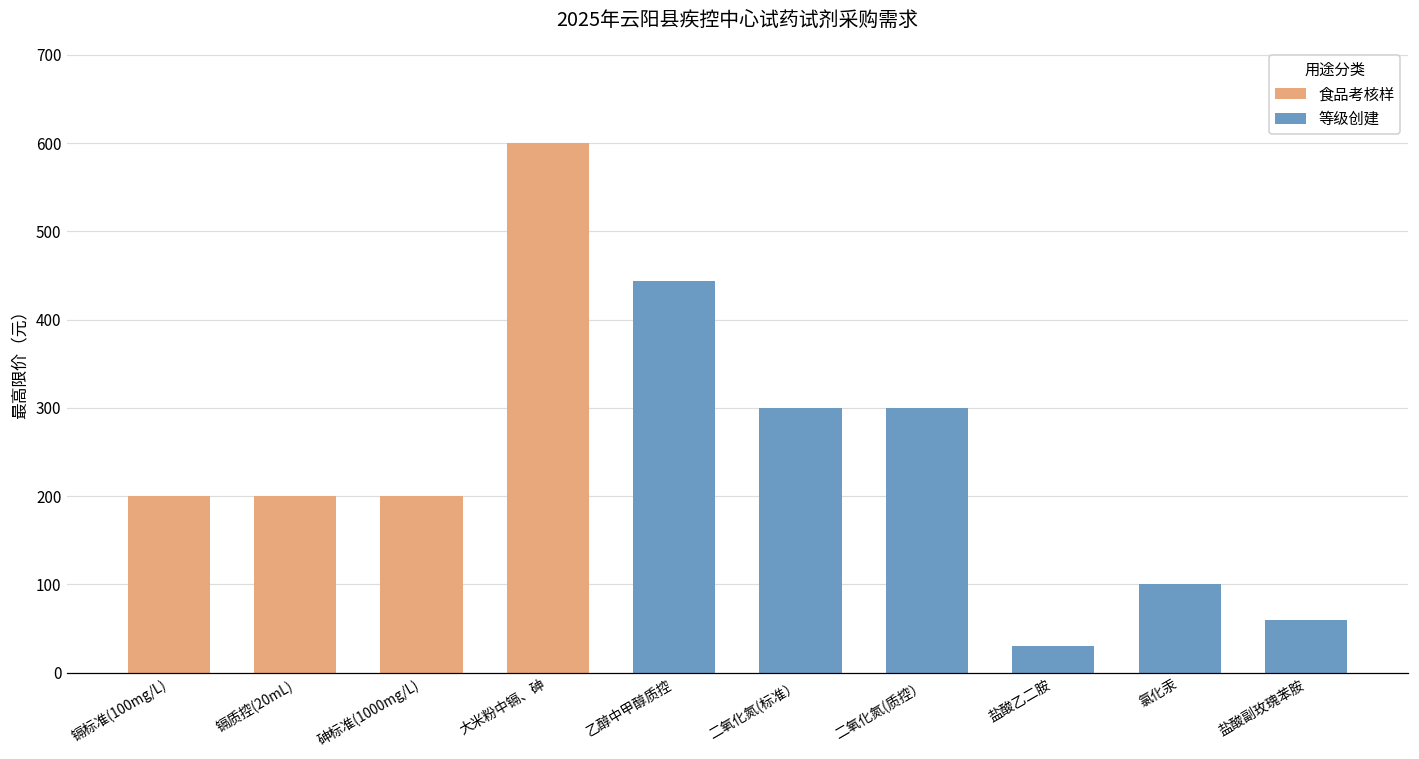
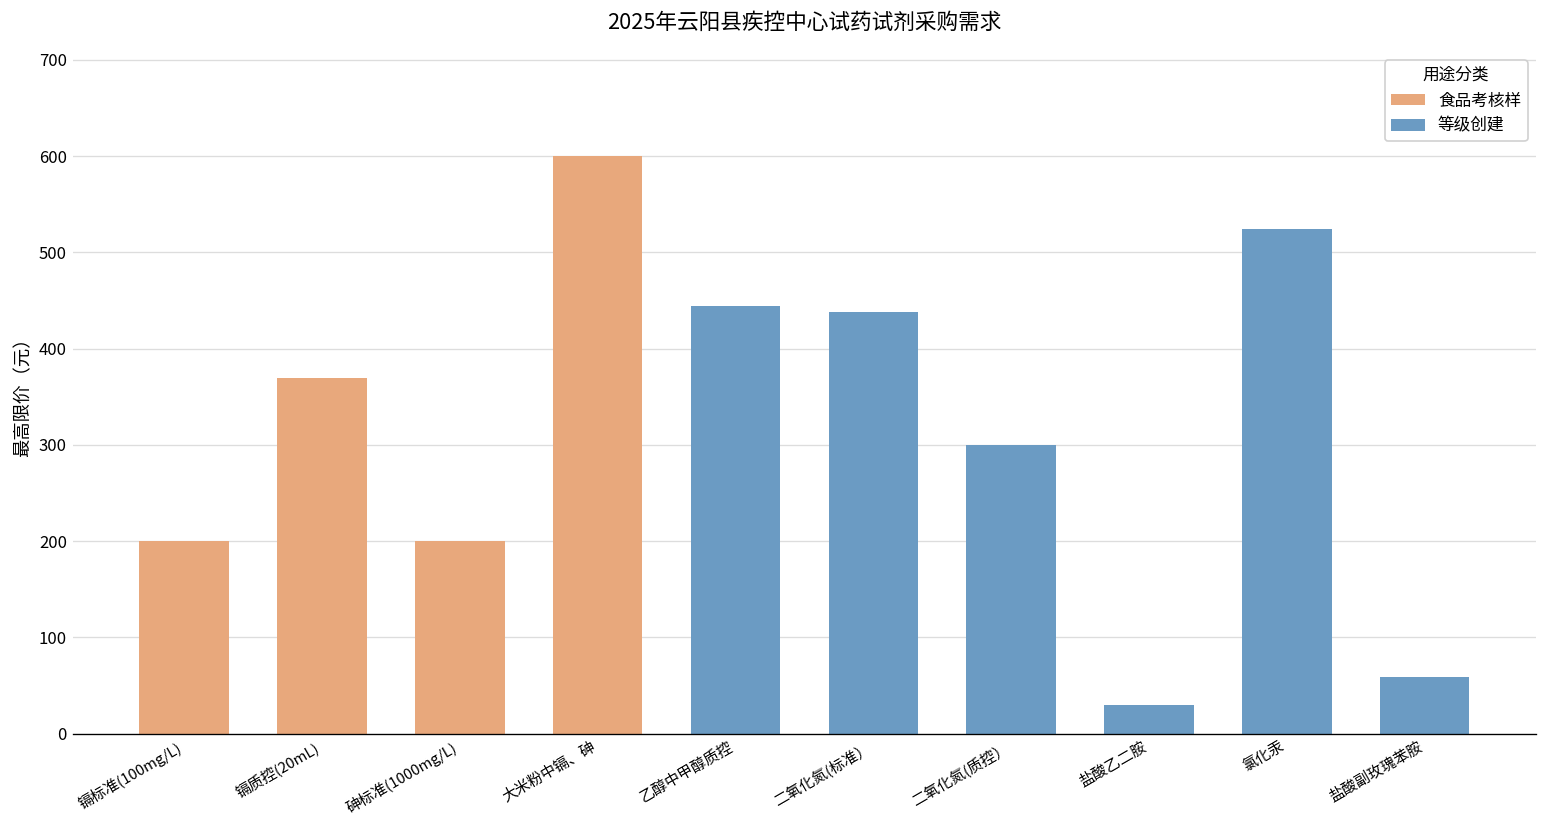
食品考核样, 镉质控(20mL): 200 -> 370
等级创建, 二氧化氮(标准）: 300 -> 440
等级创建, 氯化汞: 100 -> 520
